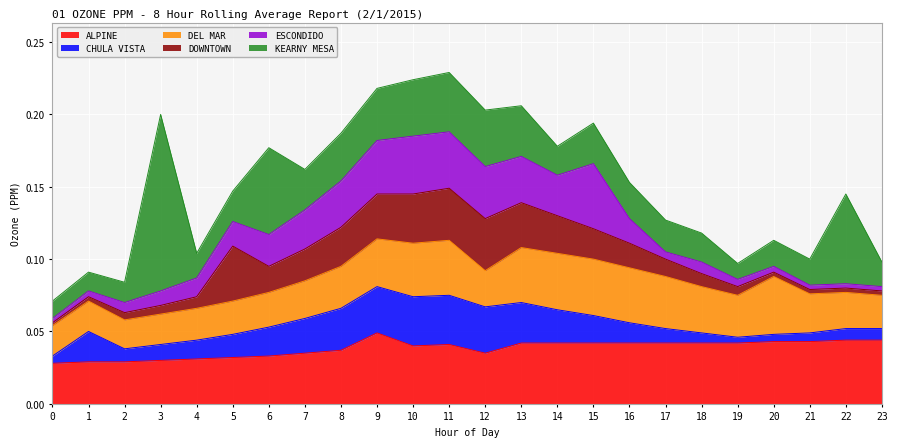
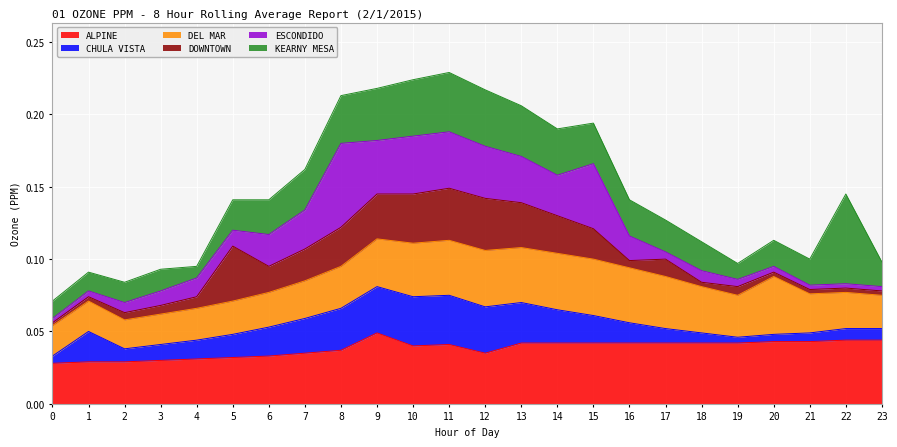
KEARNY MESA, 3: 0.122 -> 0.015
KEARNY MESA, 4: 0.017 -> 0.008
ESCONDIDO, 5: 0.017 -> 0.011
KEARNY MESA, 6: 0.060 -> 0.024
ESCONDIDO, 8: 0.032 -> 0.058
DEL MAR, 12: 0.025 -> 0.039
KEARNY MESA, 14: 0.020 -> 0.032
DOWNTOWN, 16: 0.017 -> 0.005
DOWNTOWN, 18: 0.009 -> 0.003
